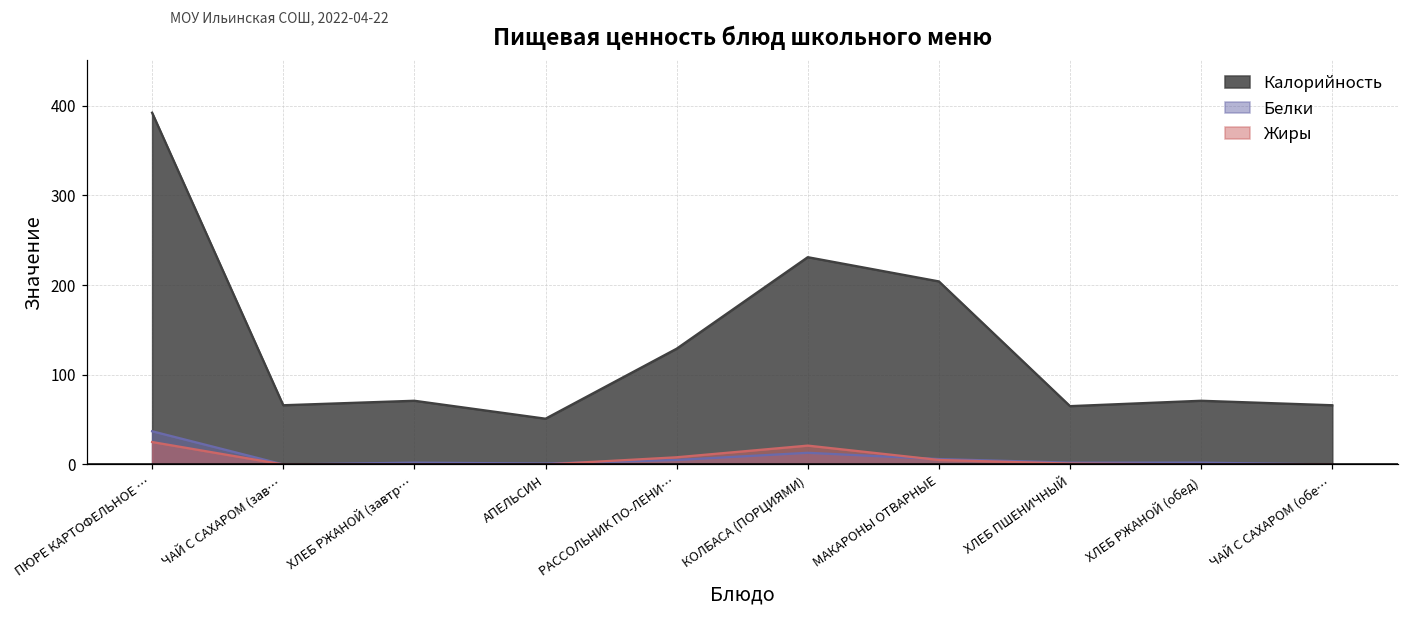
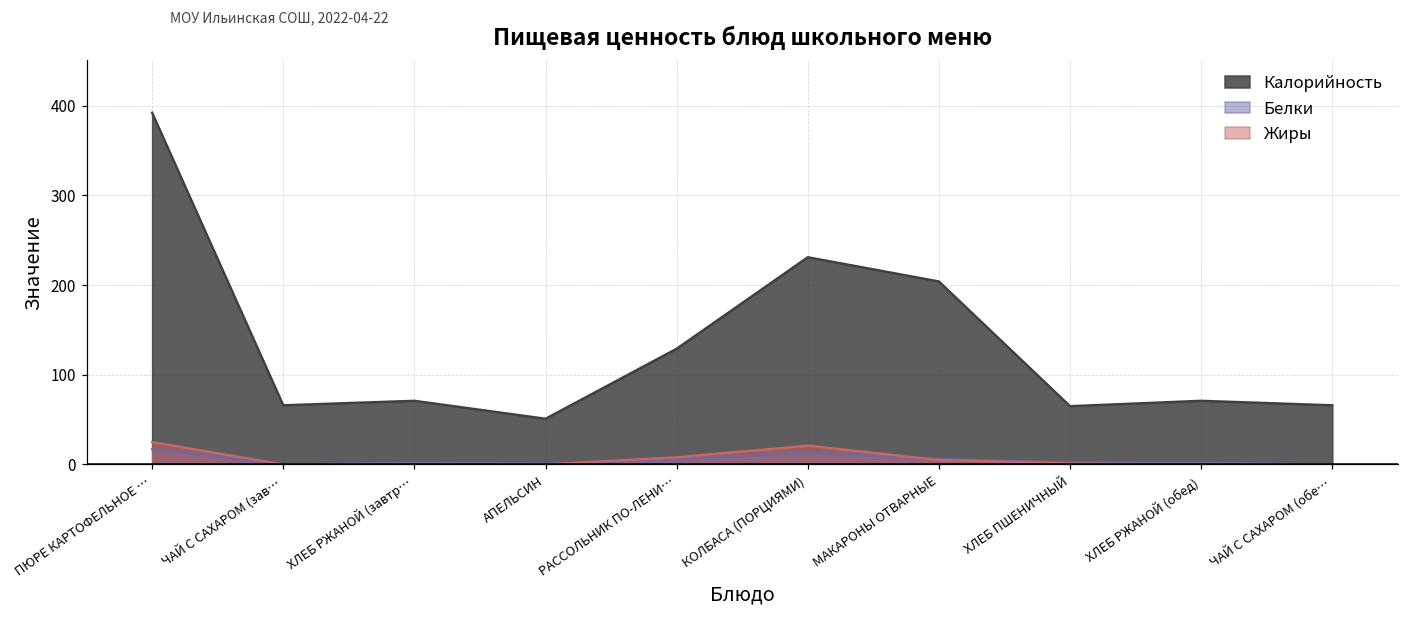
Белки, ПЮРЕ КАРТОФЕЛЬНОЕ …: 40 -> 20
